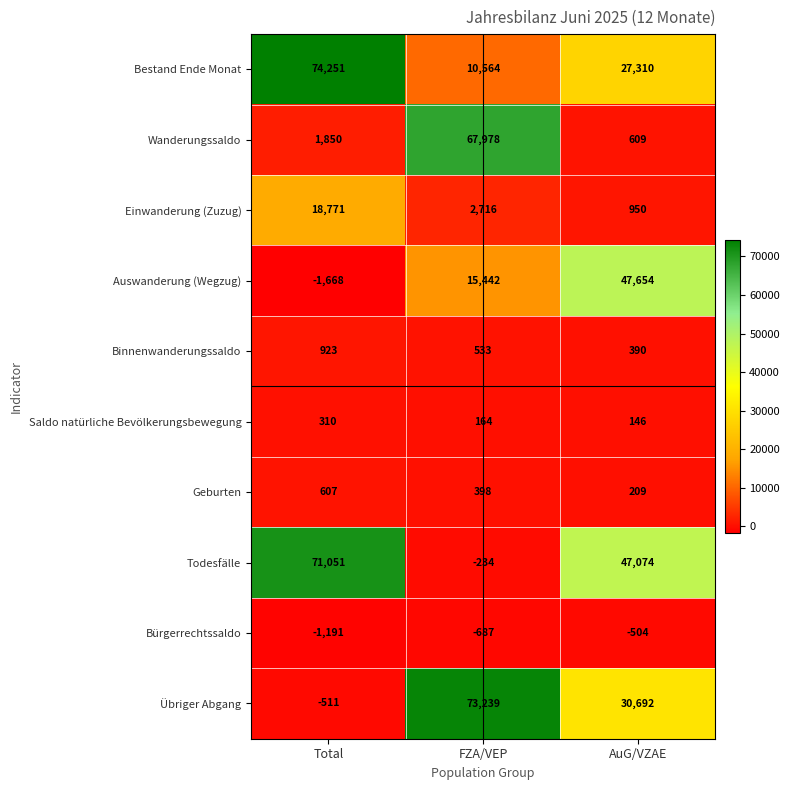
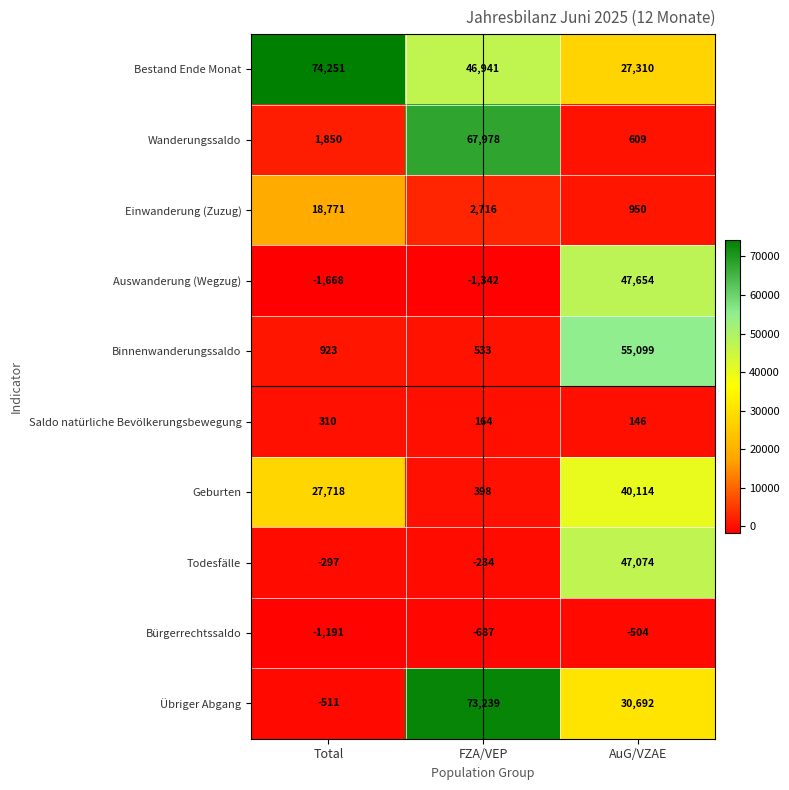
Bestand Ende Monat, FZA/VEP: 10,564 -> 46,941
Auswanderung (Wegzug), FZA/VEP: 15,442 -> -1,342
Binnenwanderungssaldo, AuG/VZAE: 390 -> 55,099
Geburten, Total: 607 -> 27,718
Geburten, AuG/VZAE: 209 -> 40,114
Todesfälle, Total: 71,051 -> -297
